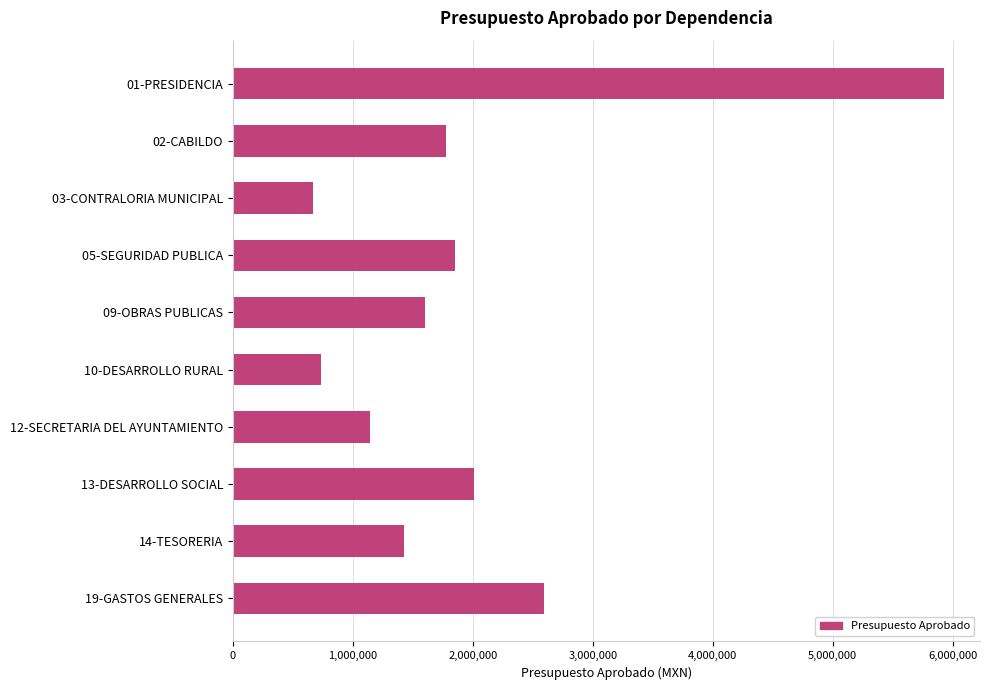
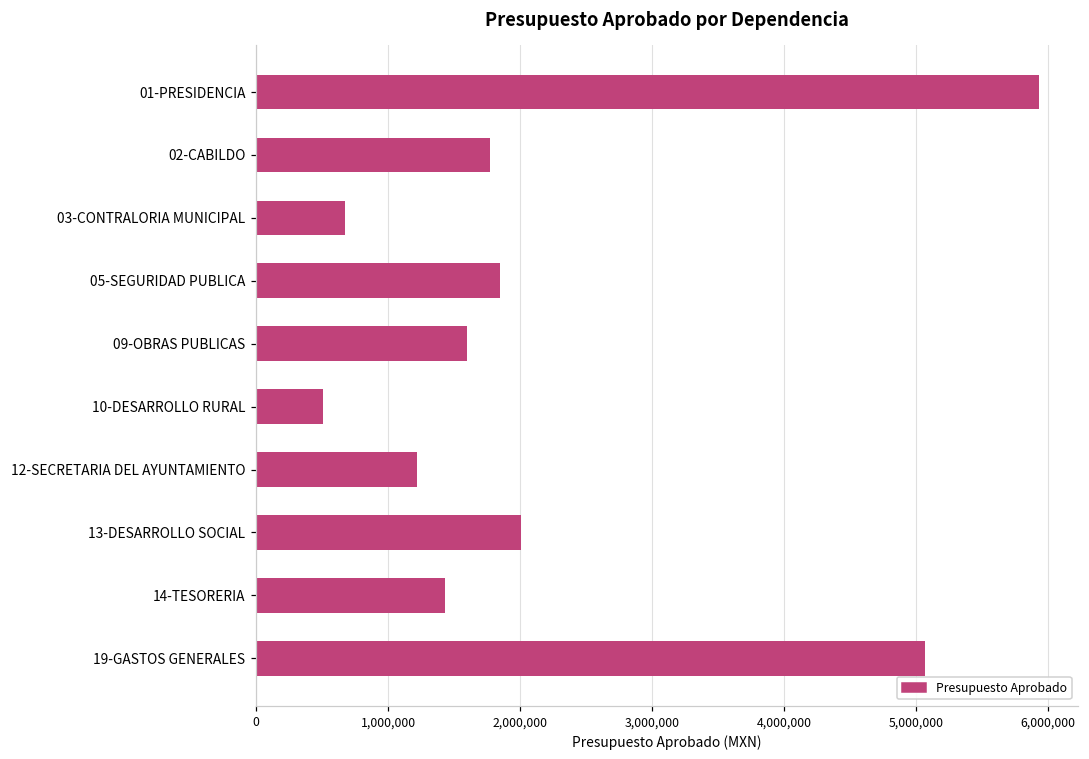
10-DESARROLLO RURAL: 740,000 -> 510,000
12-SECRETARIA DEL AYUNTAMIENTO: 1,140,000 -> 1,220,000
19-GASTOS GENERALES: 2,590,000 -> 5,060,000
